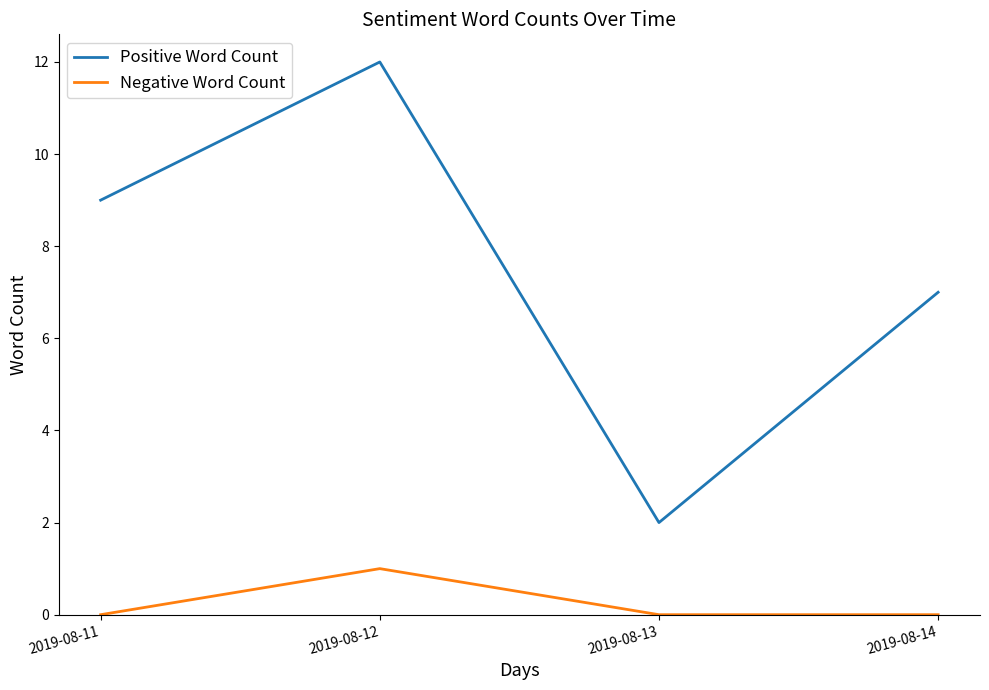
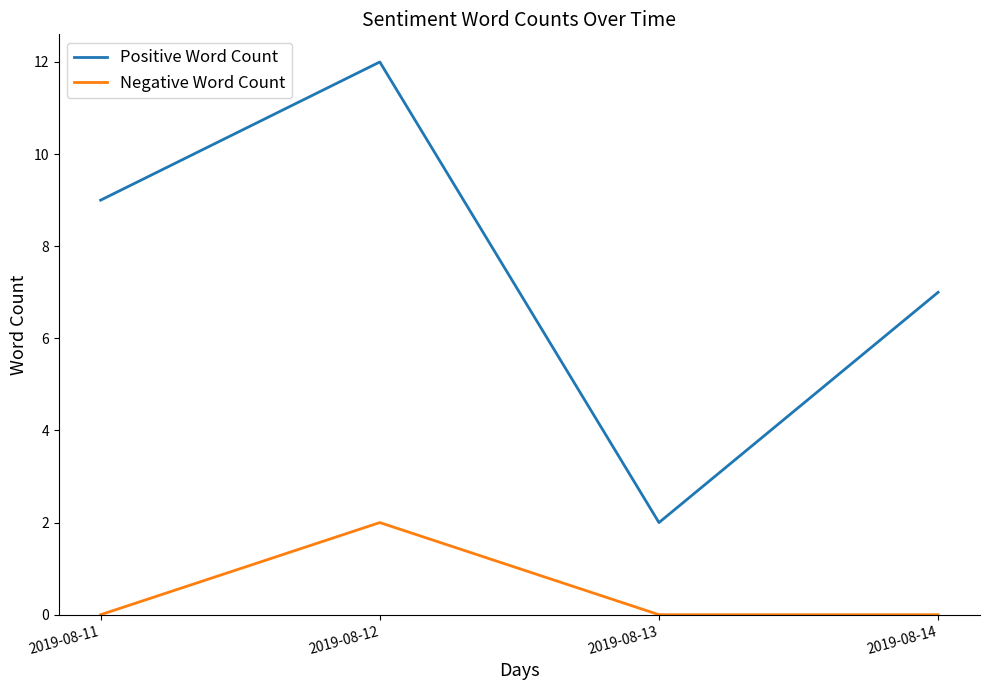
Negative Word Count, 2019-08-12: 1 -> 2
